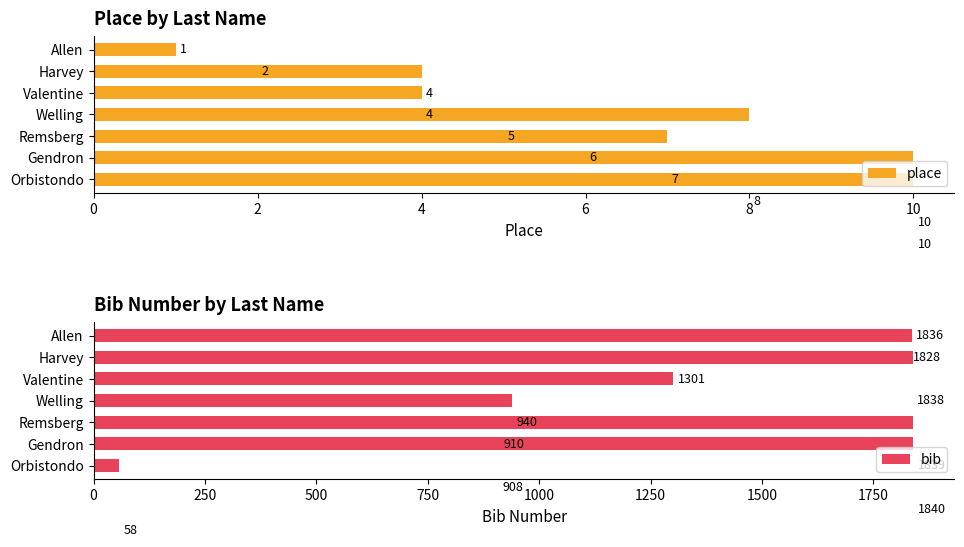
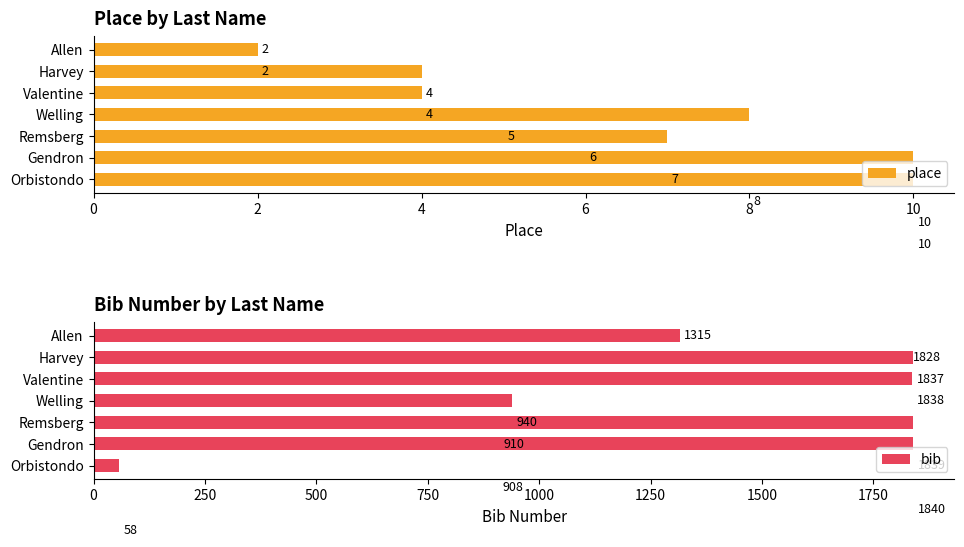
Place by Last Name, Allen: 1 -> 2
Bib Number by Last Name, Allen: 1836 -> 1315
Bib Number by Last Name, Valentine: 1301 -> 1837
